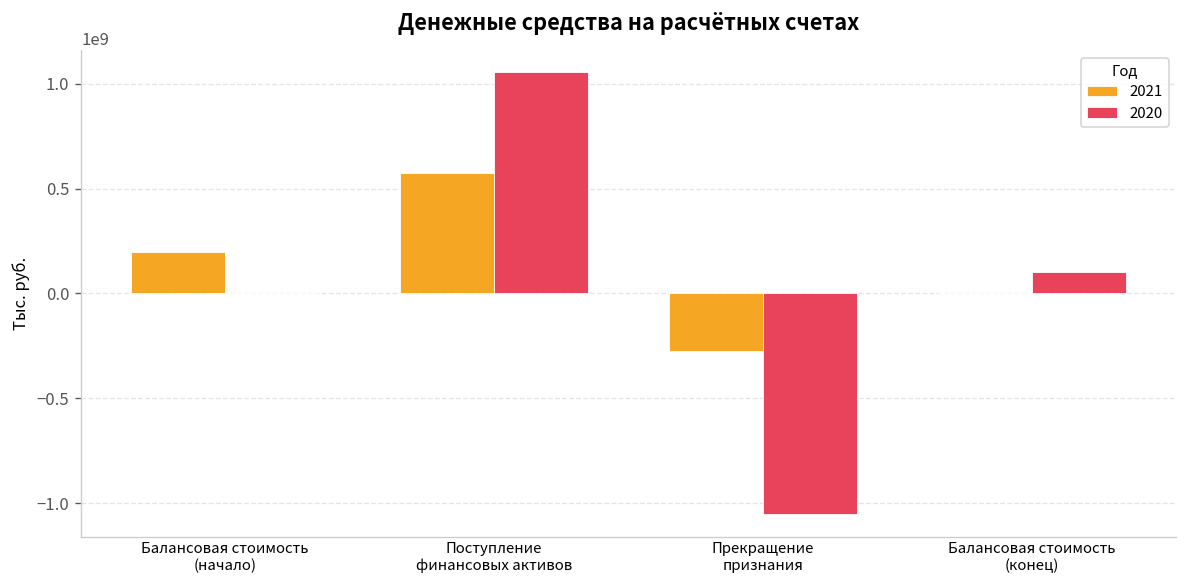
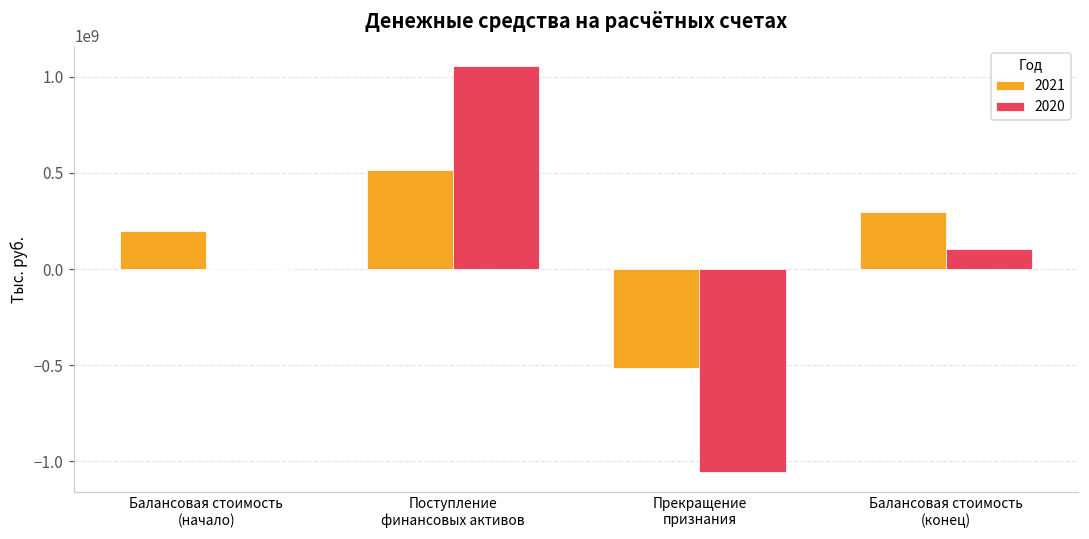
2021, Поступление финансовых активов: 570000000 -> 520000000
2021, Прекращение признания: -270000000 -> -520000000
2021, Балансовая стоимость (конец): 0 -> 300000000
